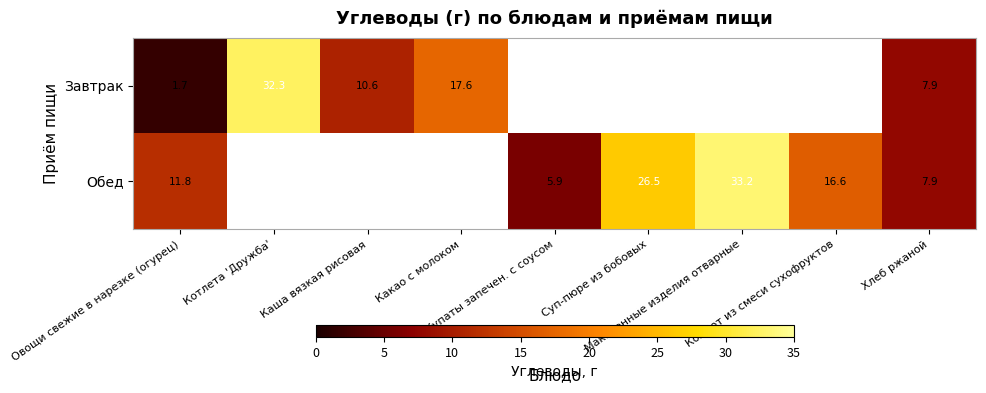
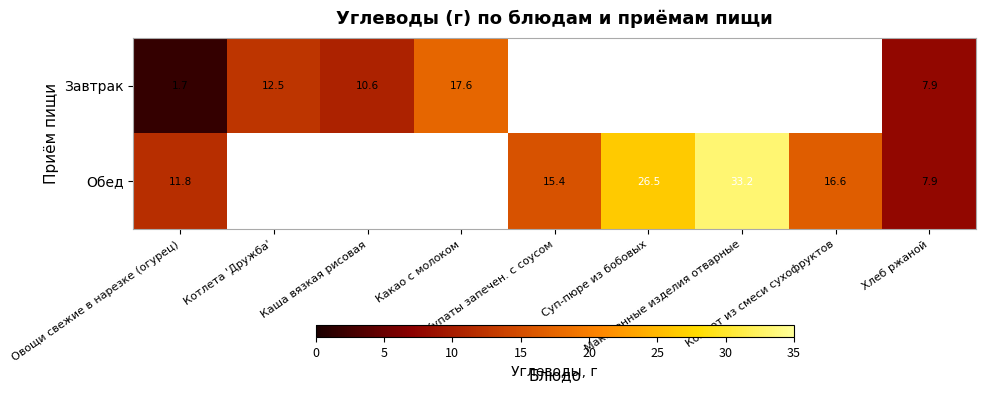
Завтрак, Котлета 'Дружба': 32.3 -> 12.5
Обед, Купаты запечен. с соусом: 5.9 -> 15.4
